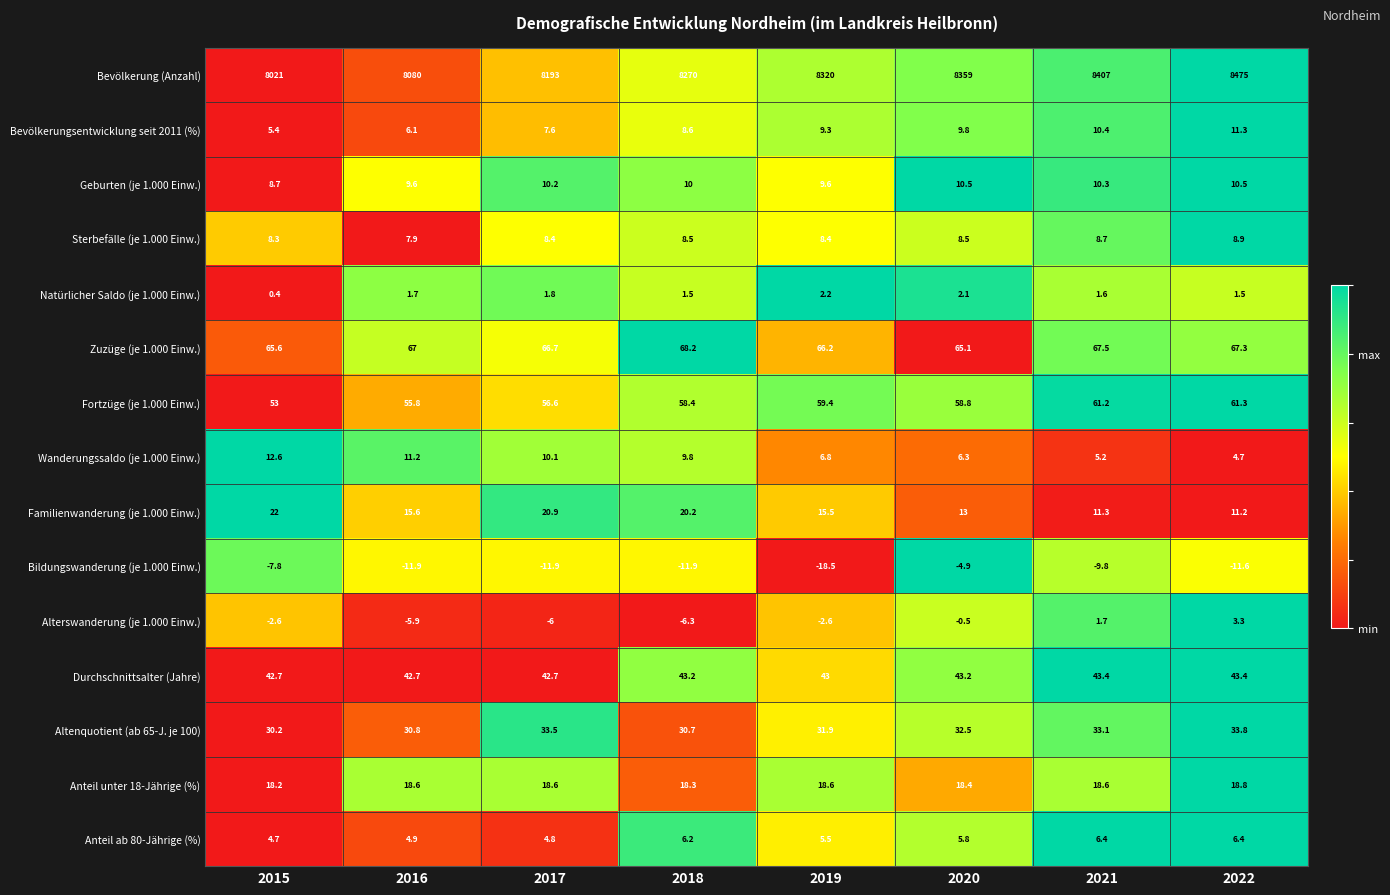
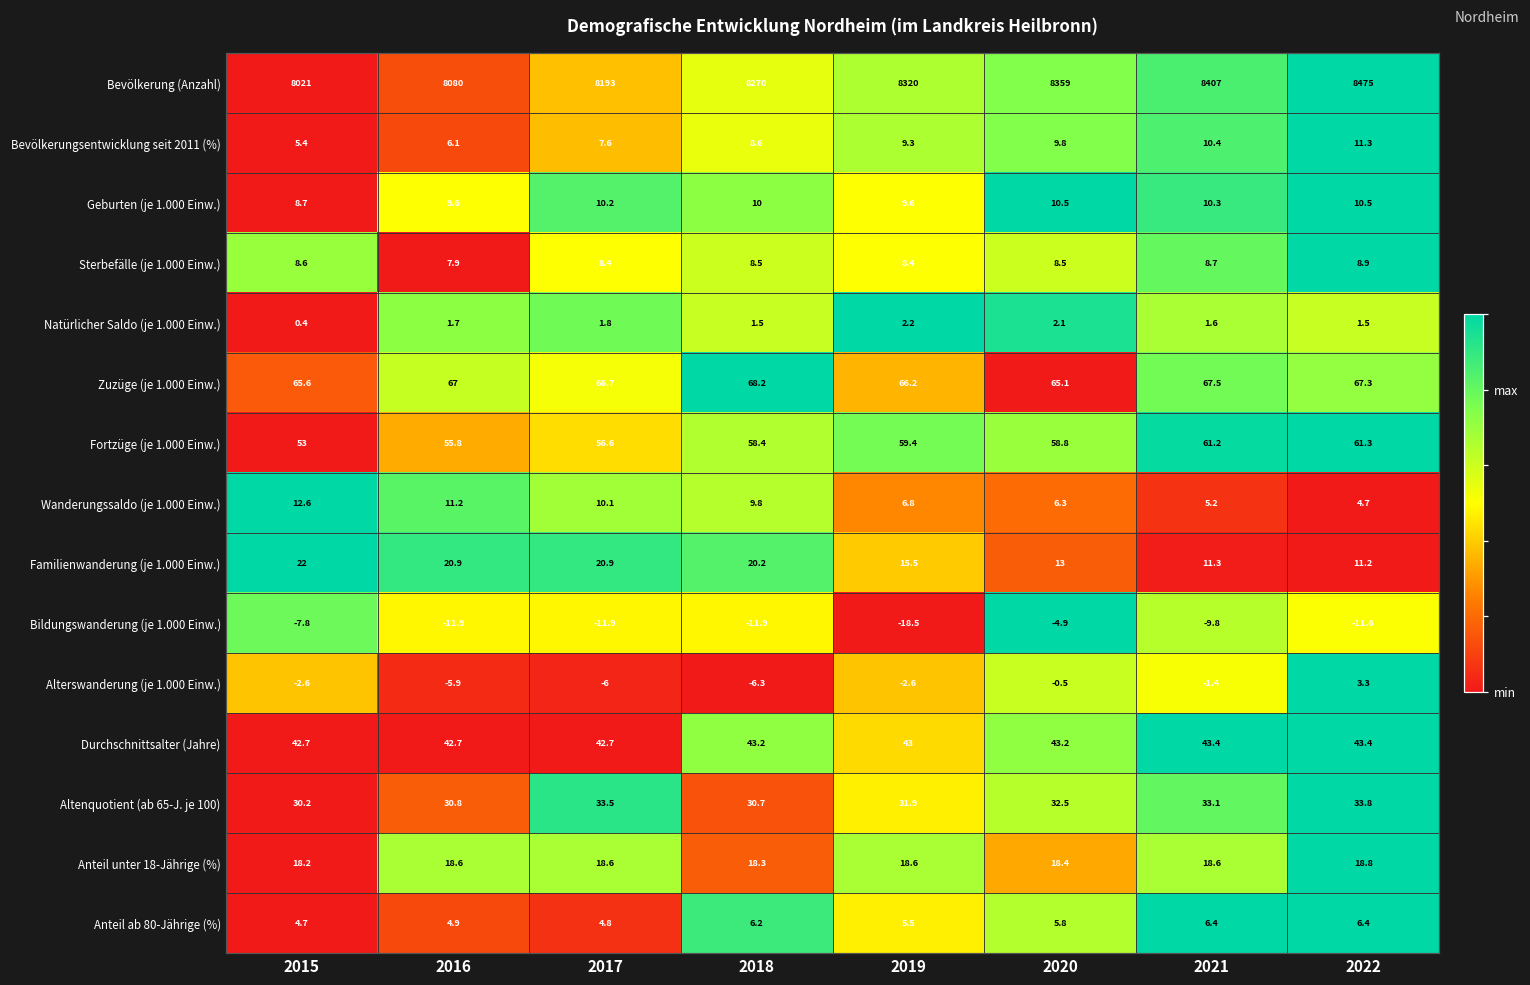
Sterbefälle (je 1.000 Einw.), 2015: 8.3 -> 8.6
Familienwanderung (je 1.000 Einw.), 2016: 15.6 -> 20.9
Alterswanderung (je 1.000 Einw.), 2021: 1.7 -> -1.4
